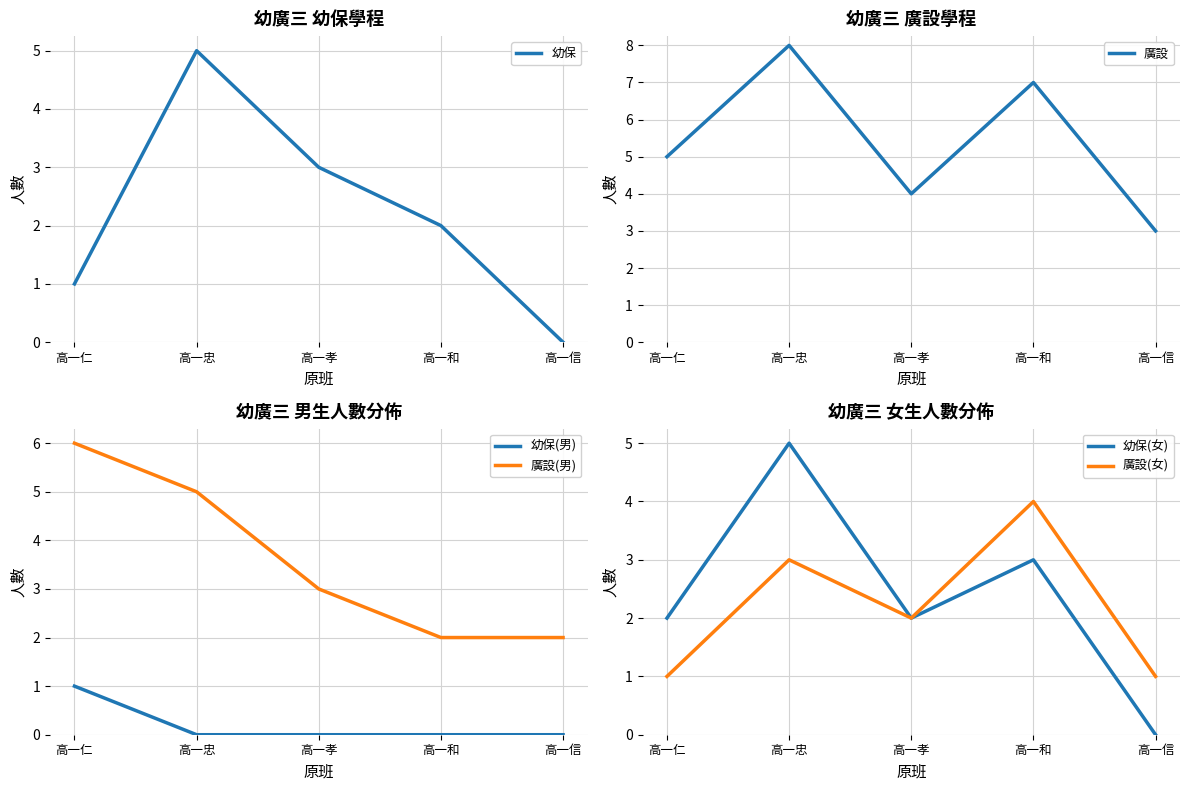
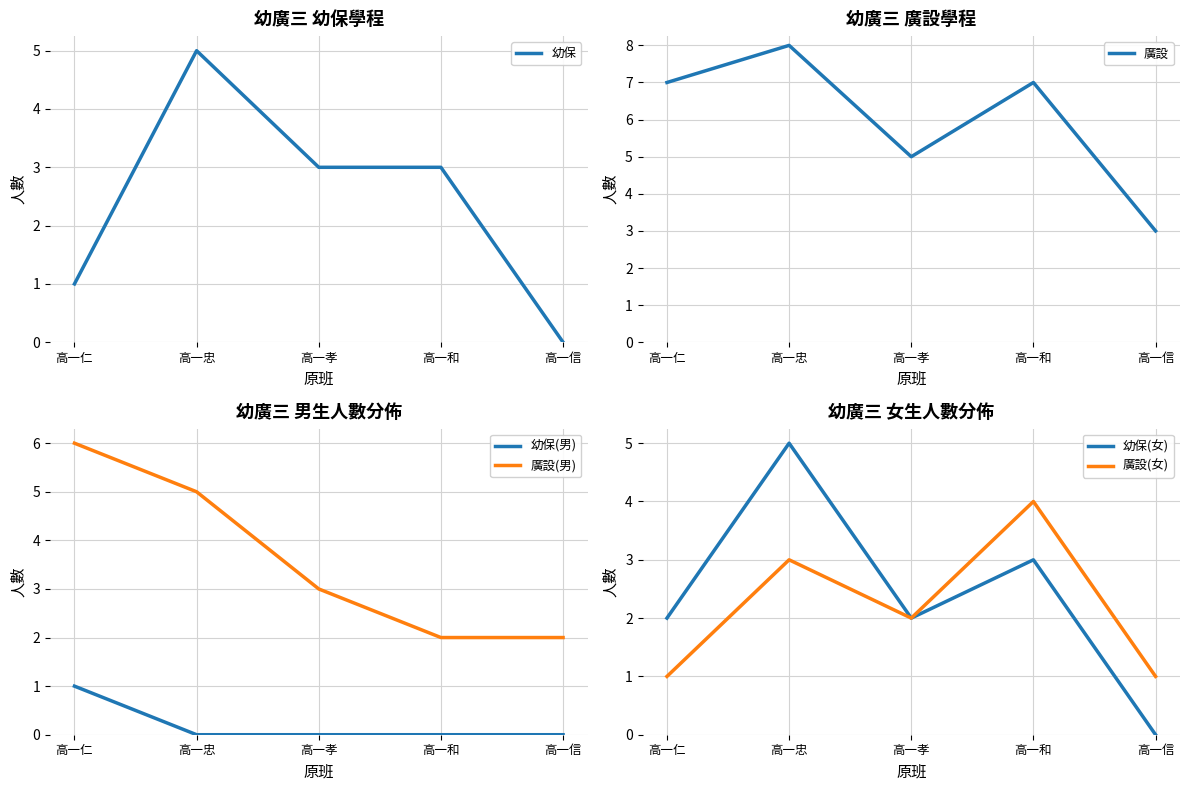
幼廣三 幼保學程, 高一和: 2 -> 3
幼廣三 廣設學程, 高一仁: 5 -> 7
幼廣三 廣設學程, 高一孝: 4 -> 5
